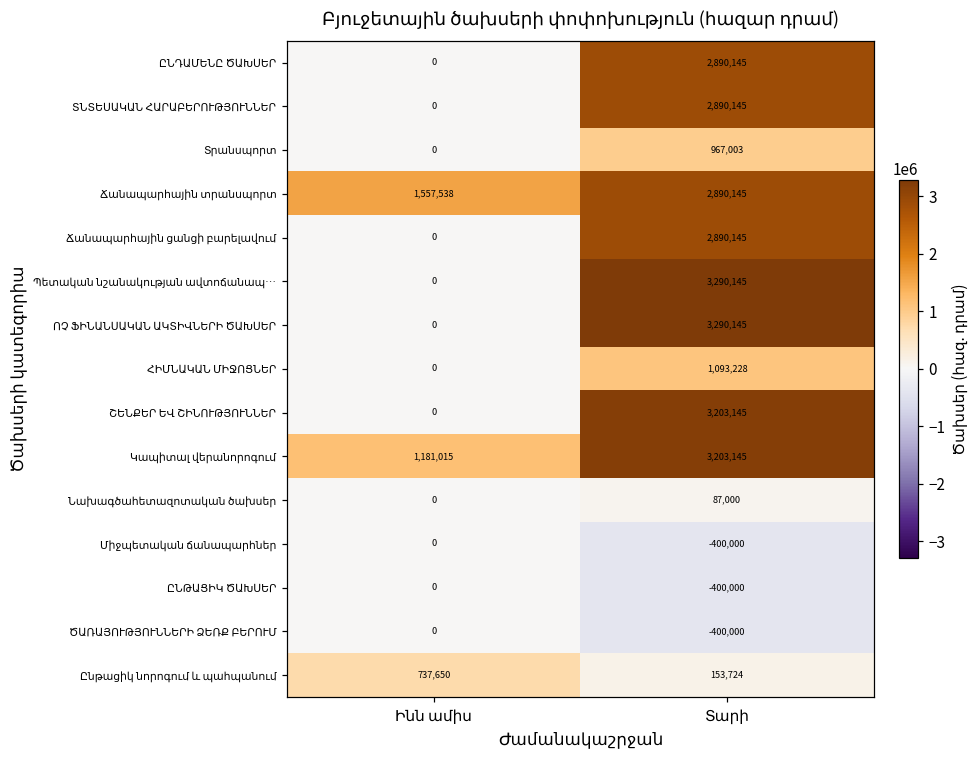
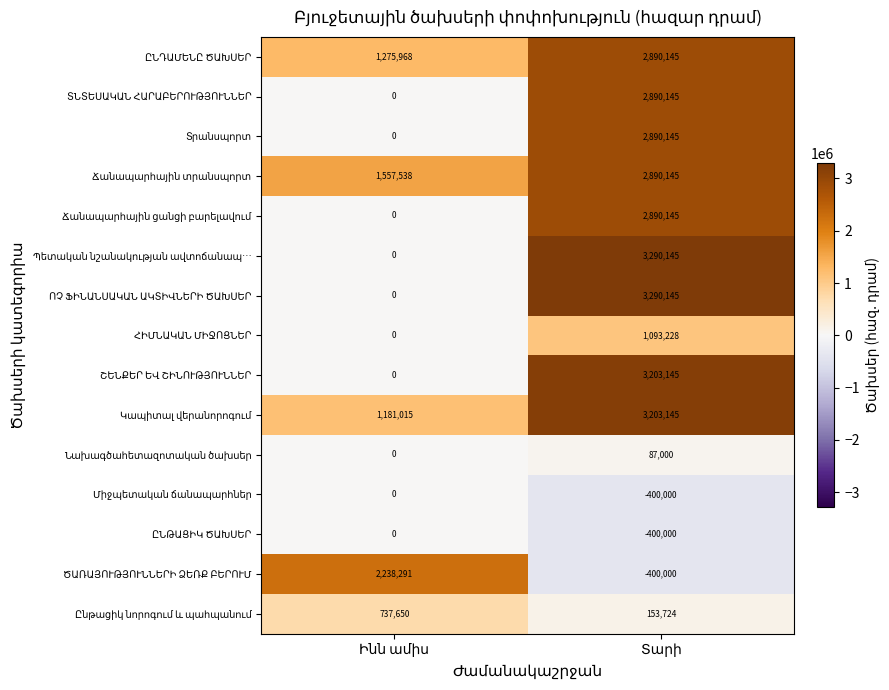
ԸՆԴԱՄԵՆԸ ԾԱԽՍԵՐ, Ինն ամիս: 0 -> 1,275,968
Տրանսպորտ, Տարի: 967,003 -> 2,890,145
ԾԱՌԱՅՈՒԹՅՈՒՆՆԵՐԻ ՁԵՌՔ ԲԵՐՈՒՄ, Ինն ամիս: 0 -> 2,238,291
